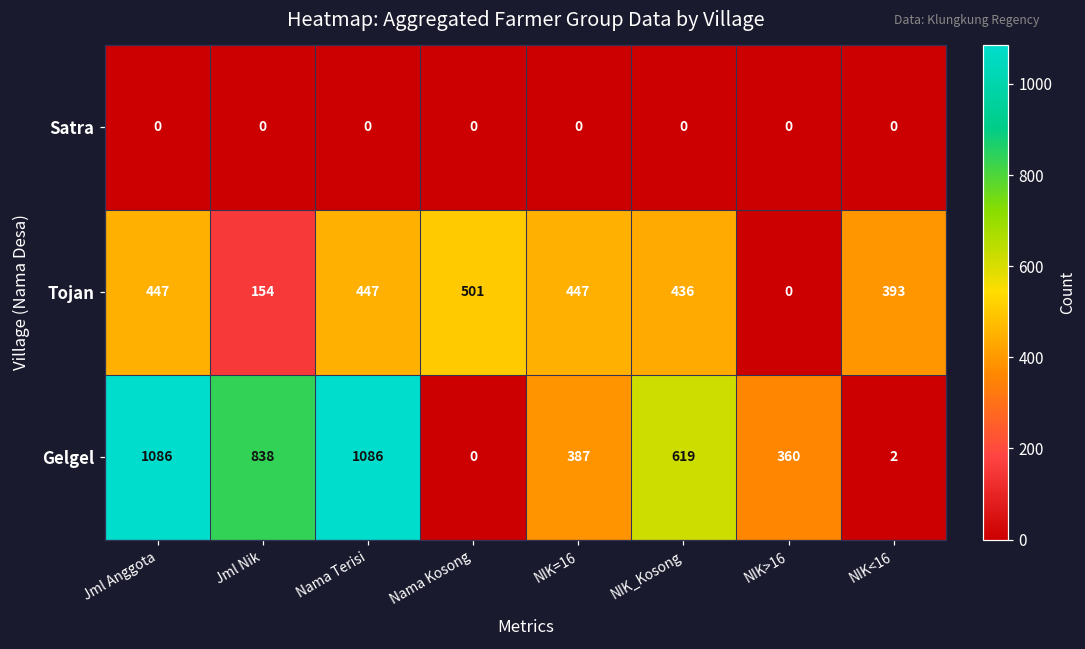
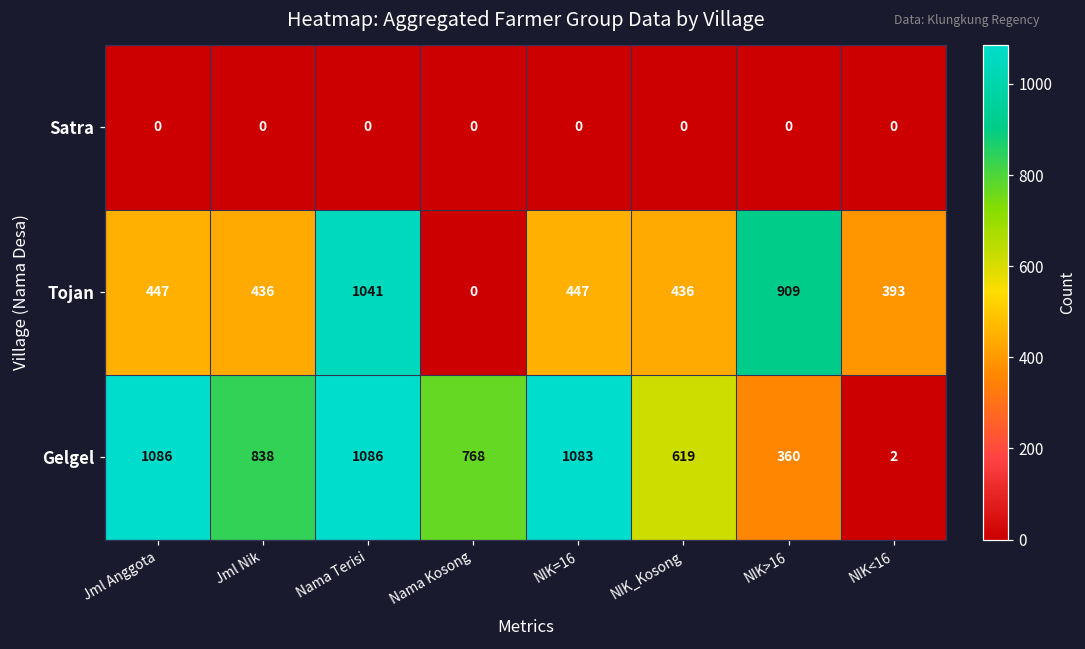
Tojan, Jml Nik: 154 -> 436
Tojan, Nama Terisi: 447 -> 1041
Tojan, Nama Kosong: 501 -> 0
Tojan, NIK>16: 0 -> 909
Gelgel, Nama Kosong: 0 -> 768
Gelgel, NIK=16: 387 -> 1083
